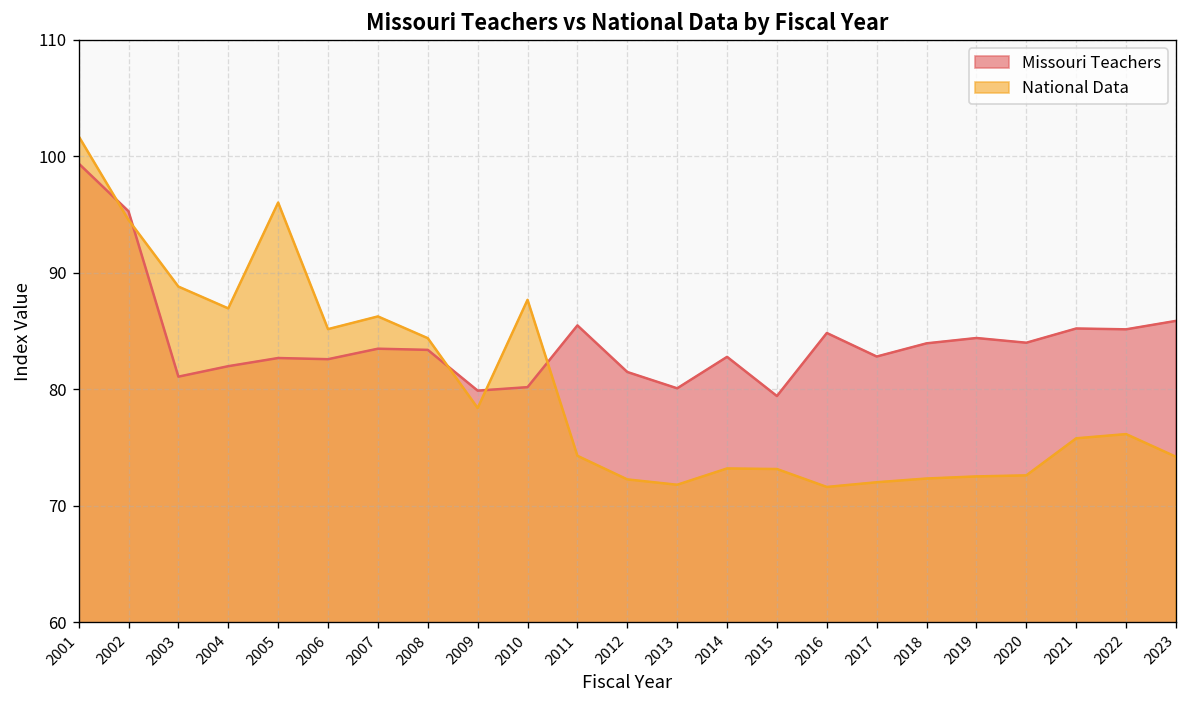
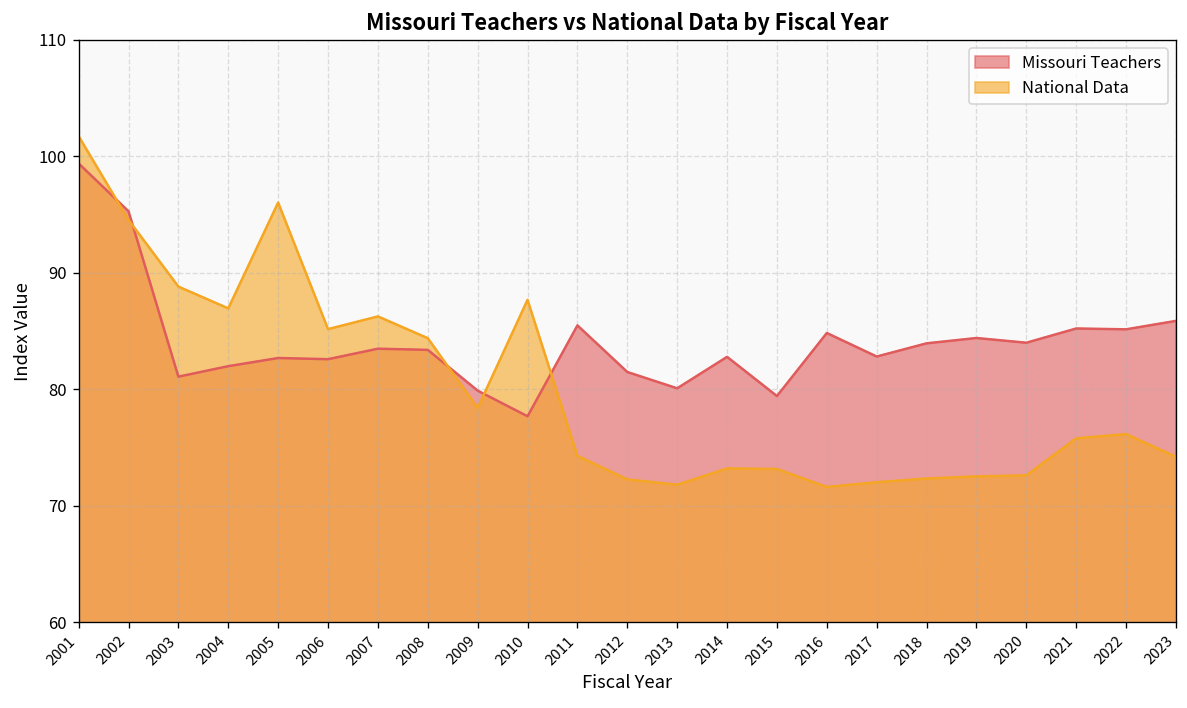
Missouri Teachers, 2010: 80 -> 78
